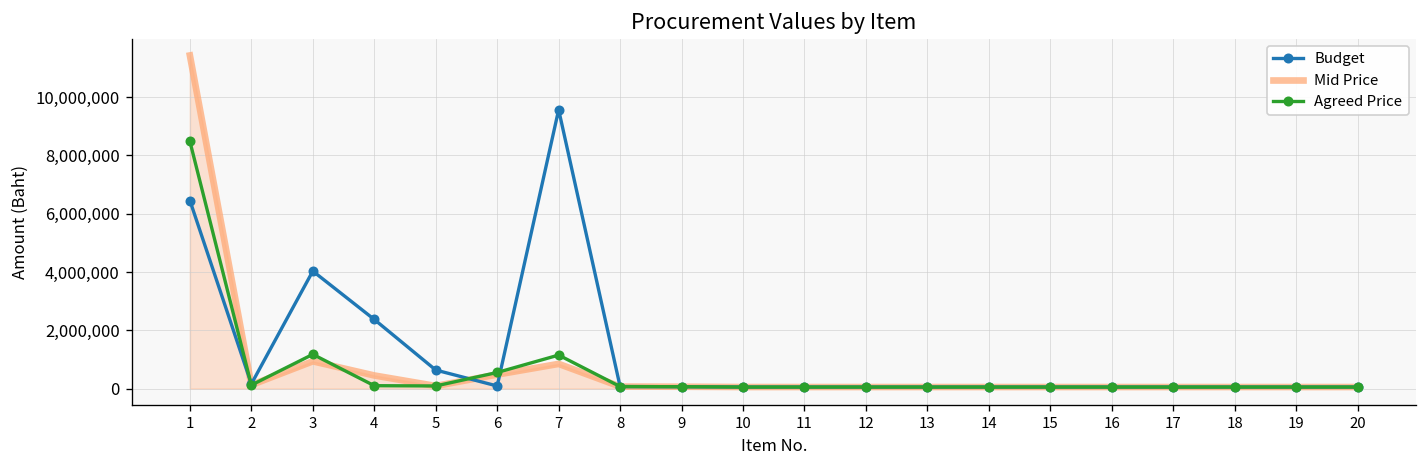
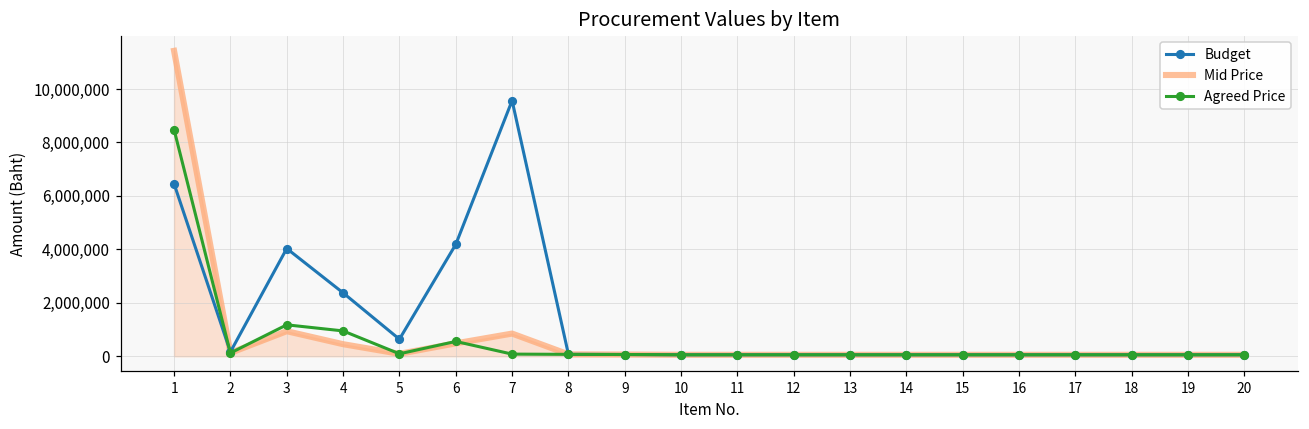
Agreed Price, 4: 100,000 -> 900,000
Budget, 6: 100,000 -> 4,200,000
Agreed Price, 7: 1,100,000 -> 100,000
